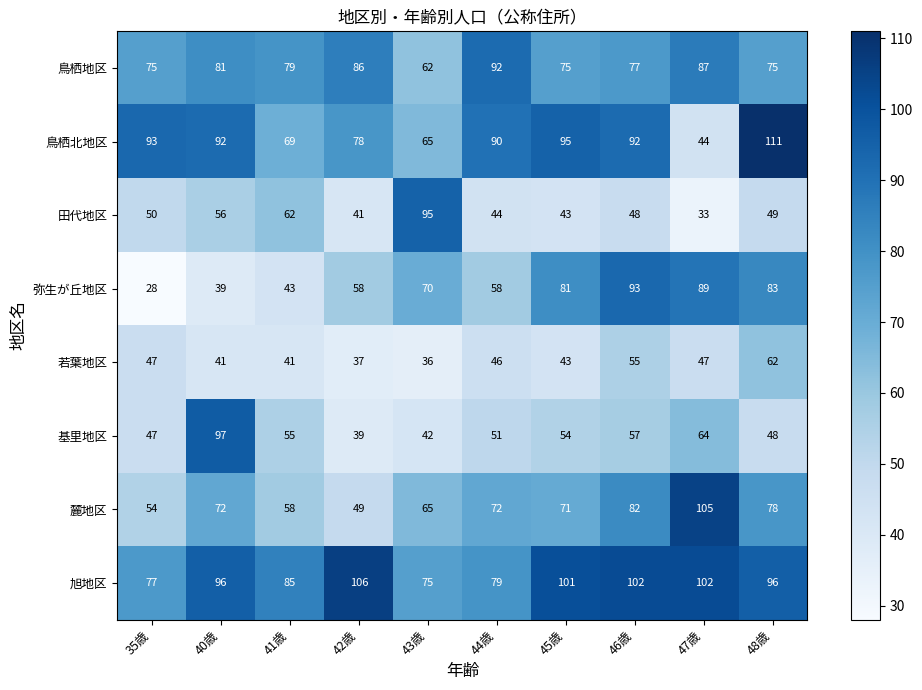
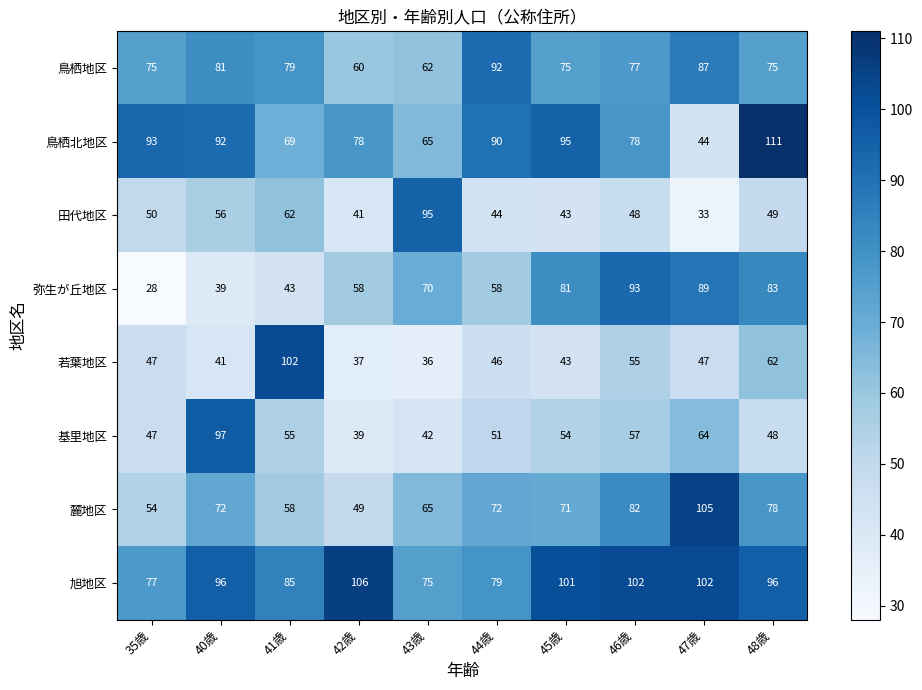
鳥栖地区, 42歳: 86 -> 60
鳥栖北地区, 46歳: 92 -> 78
若葉地区, 41歳: 41 -> 102
